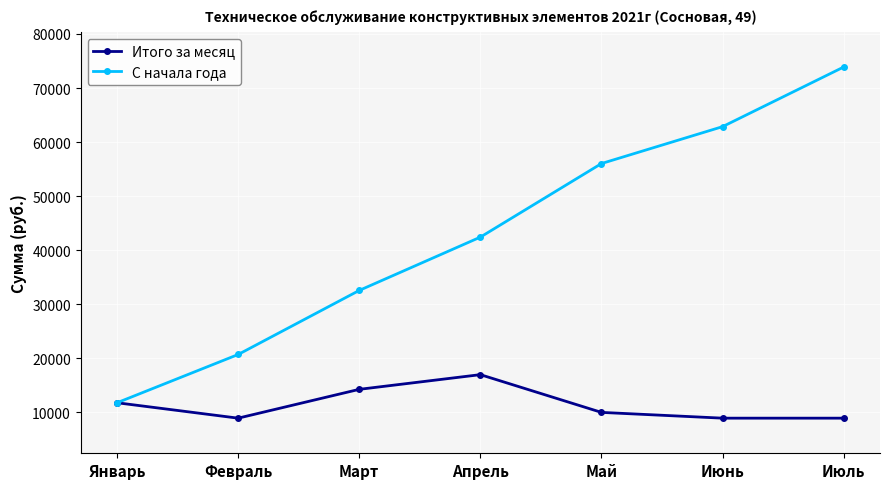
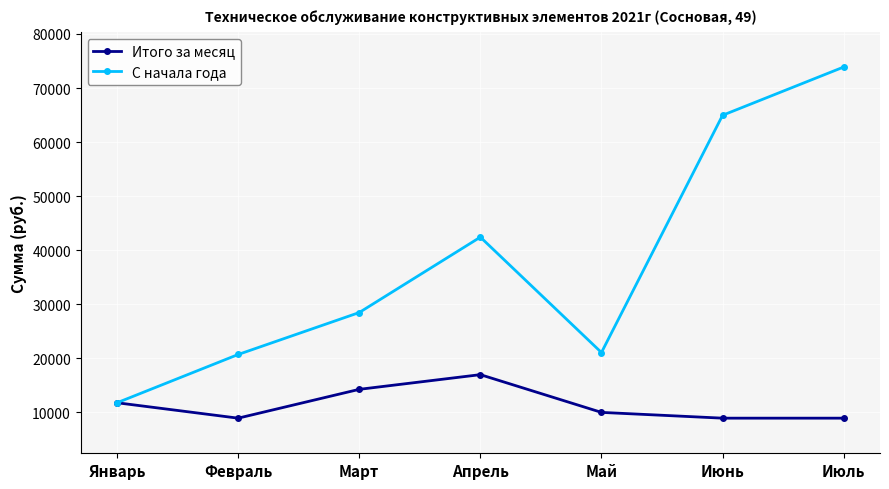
С начала года, Март: 33000 -> 28000
С начала года, Май: 56000 -> 21000
С начала года, Июнь: 63000 -> 65000
